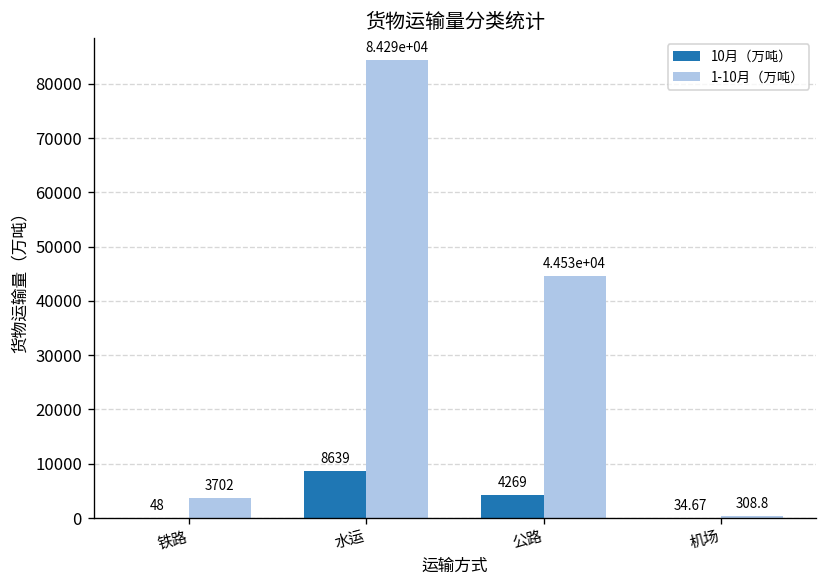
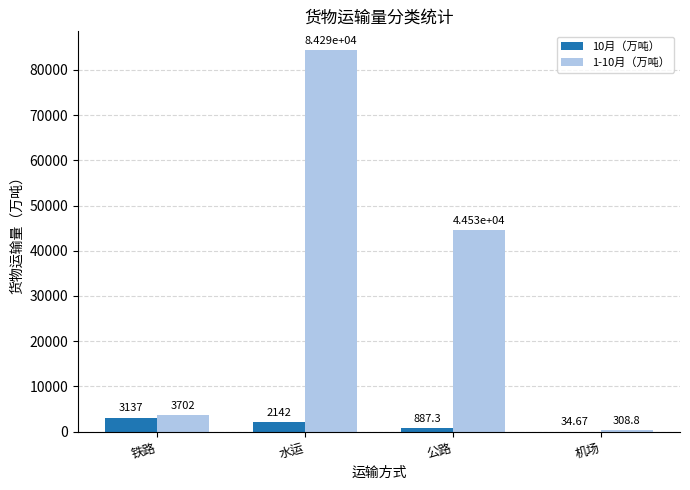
10月（万吨）, 铁路: 48 -> 3137
10月（万吨）, 水运: 8639 -> 2142
10月（万吨）, 公路: 4269 -> 887.3
